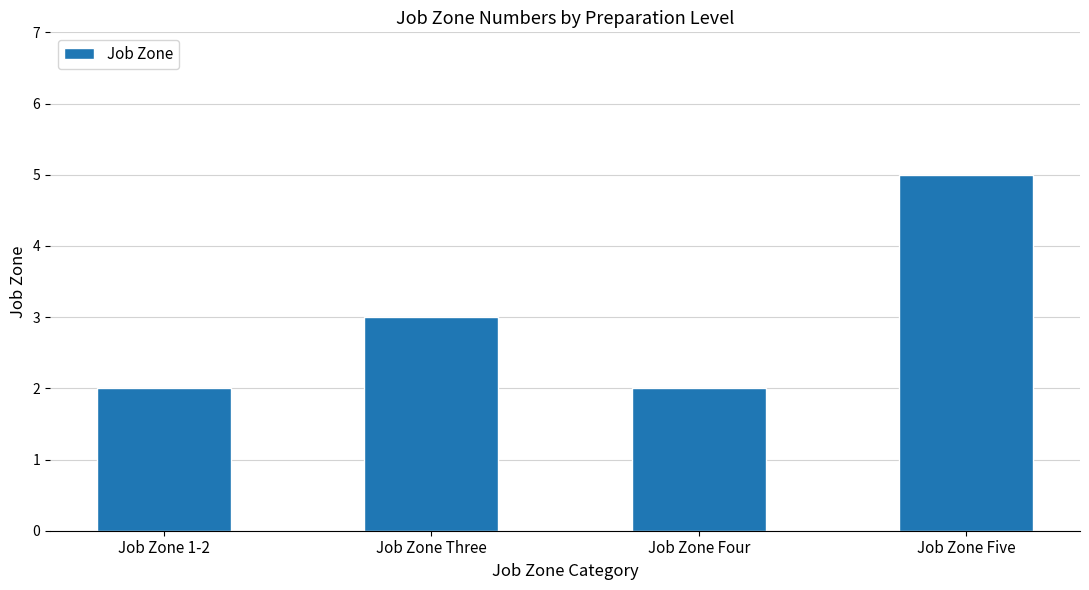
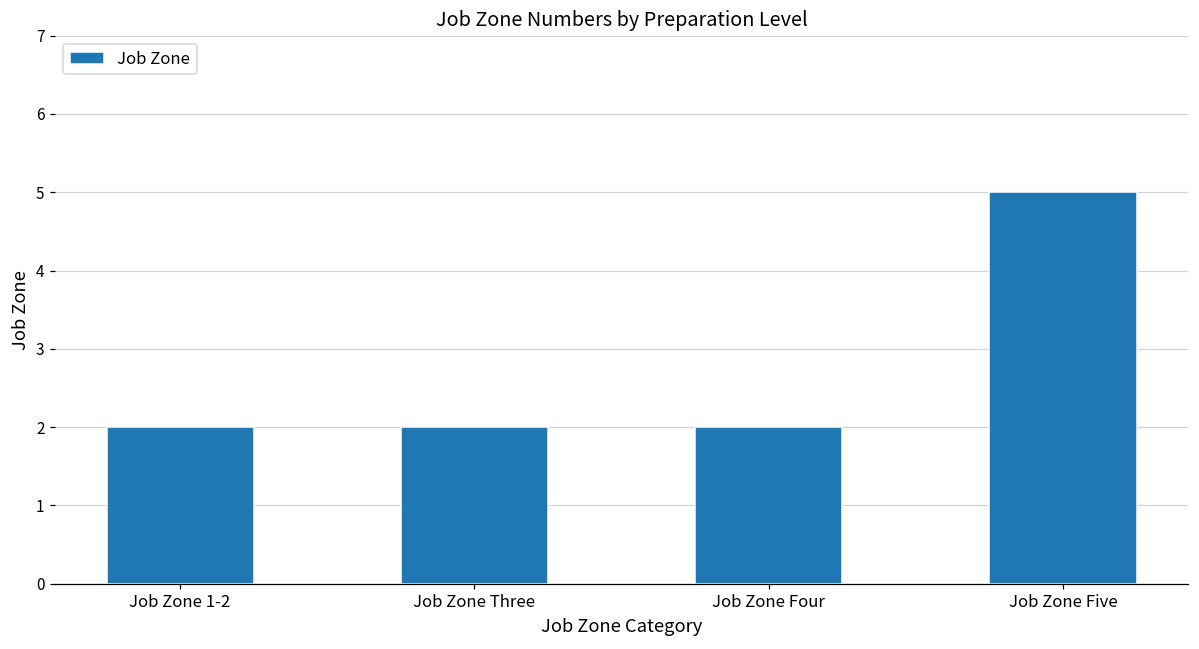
Job Zone Three: 3 -> 2
